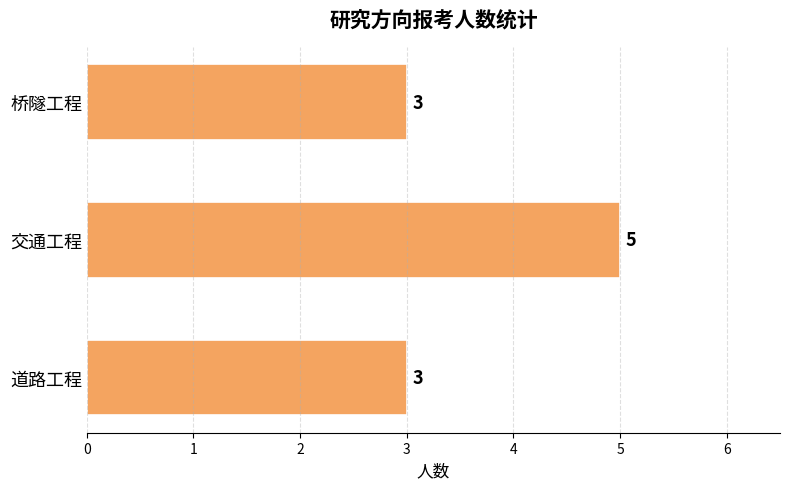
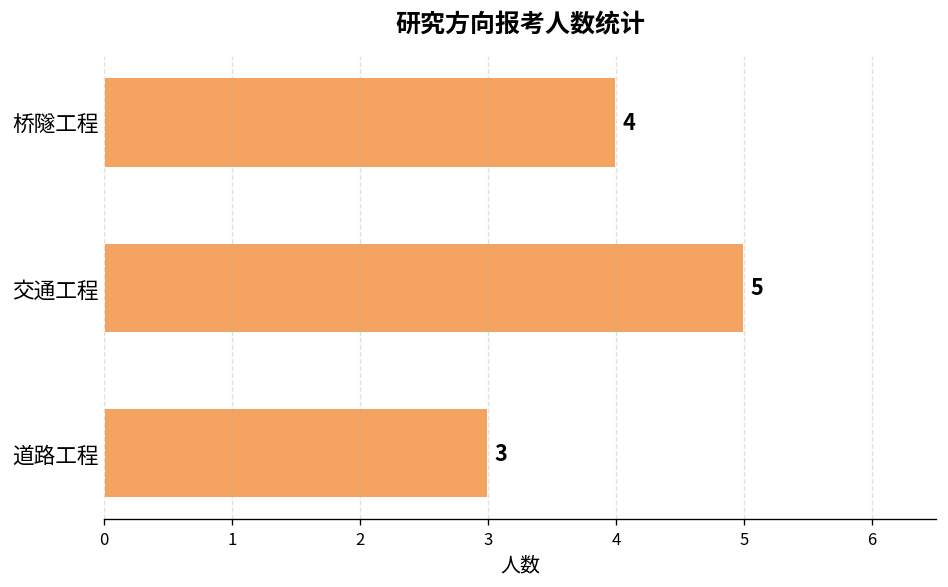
桥隧工程: 3 -> 4
